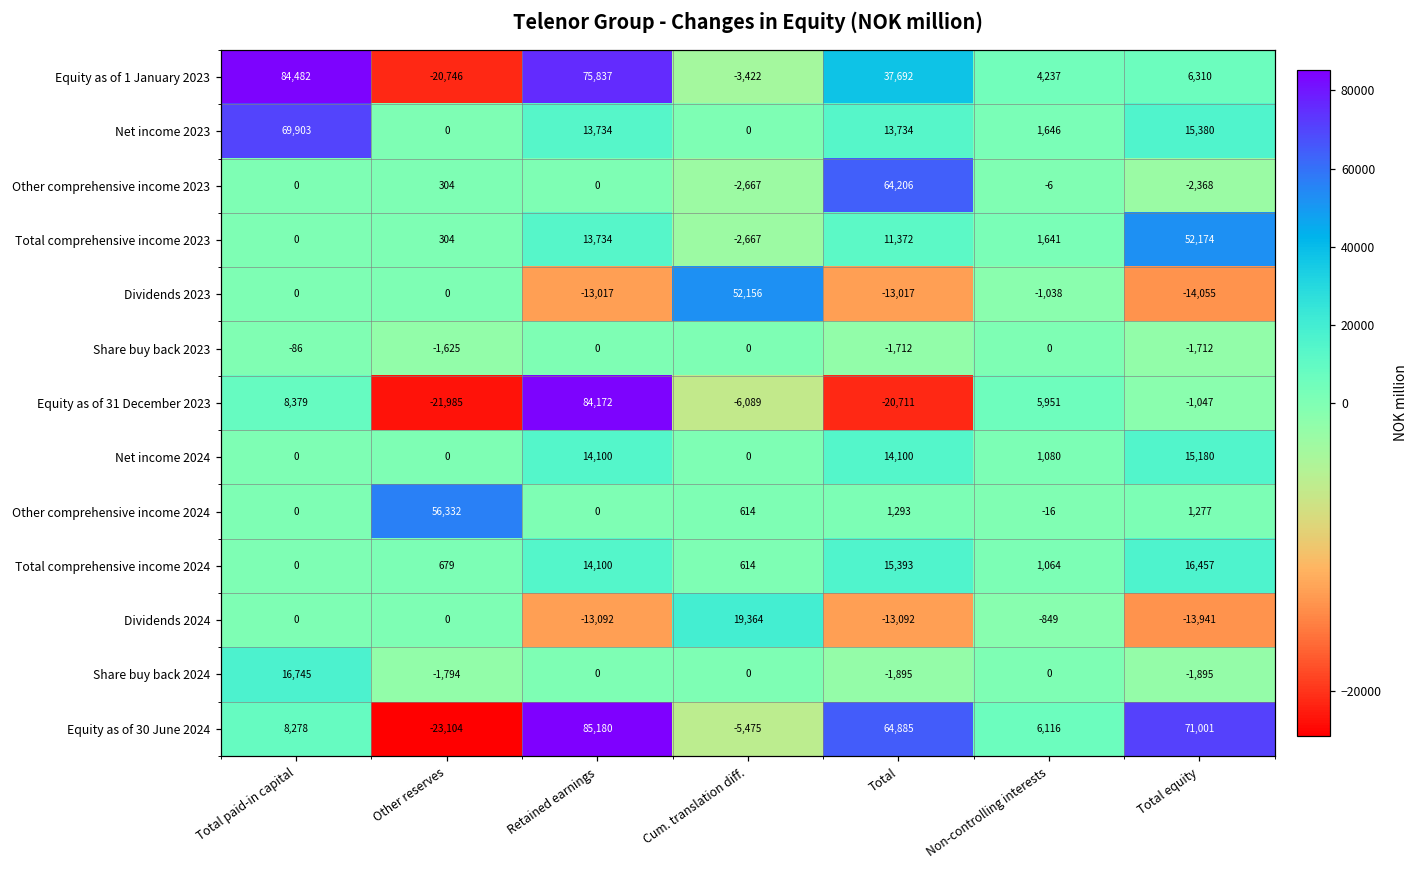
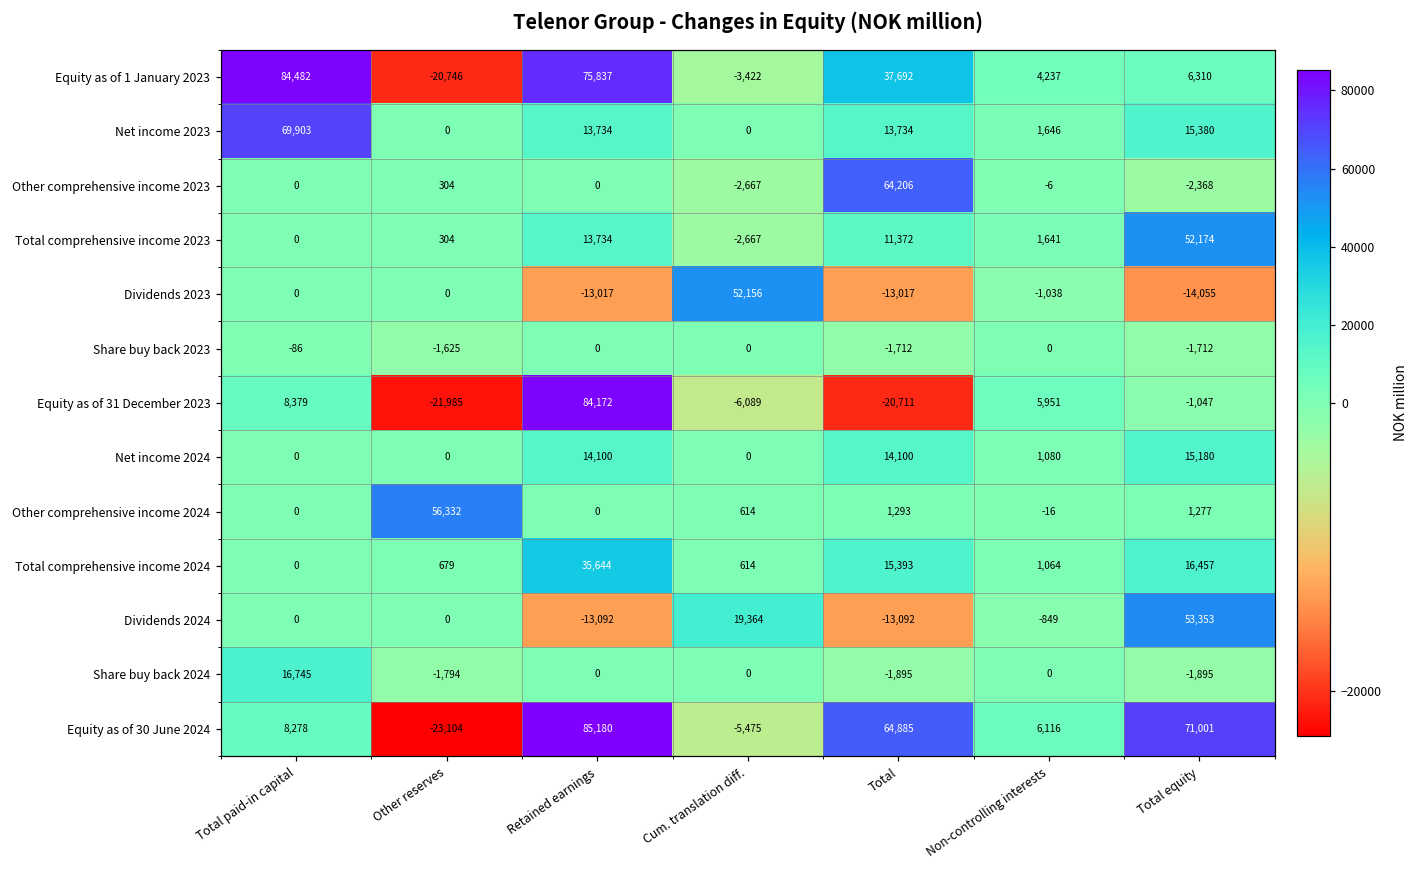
Total comprehensive income 2024, Retained earnings: 14,100 -> 35,644
Dividends 2024, Total equity: -13,941 -> 53,353
